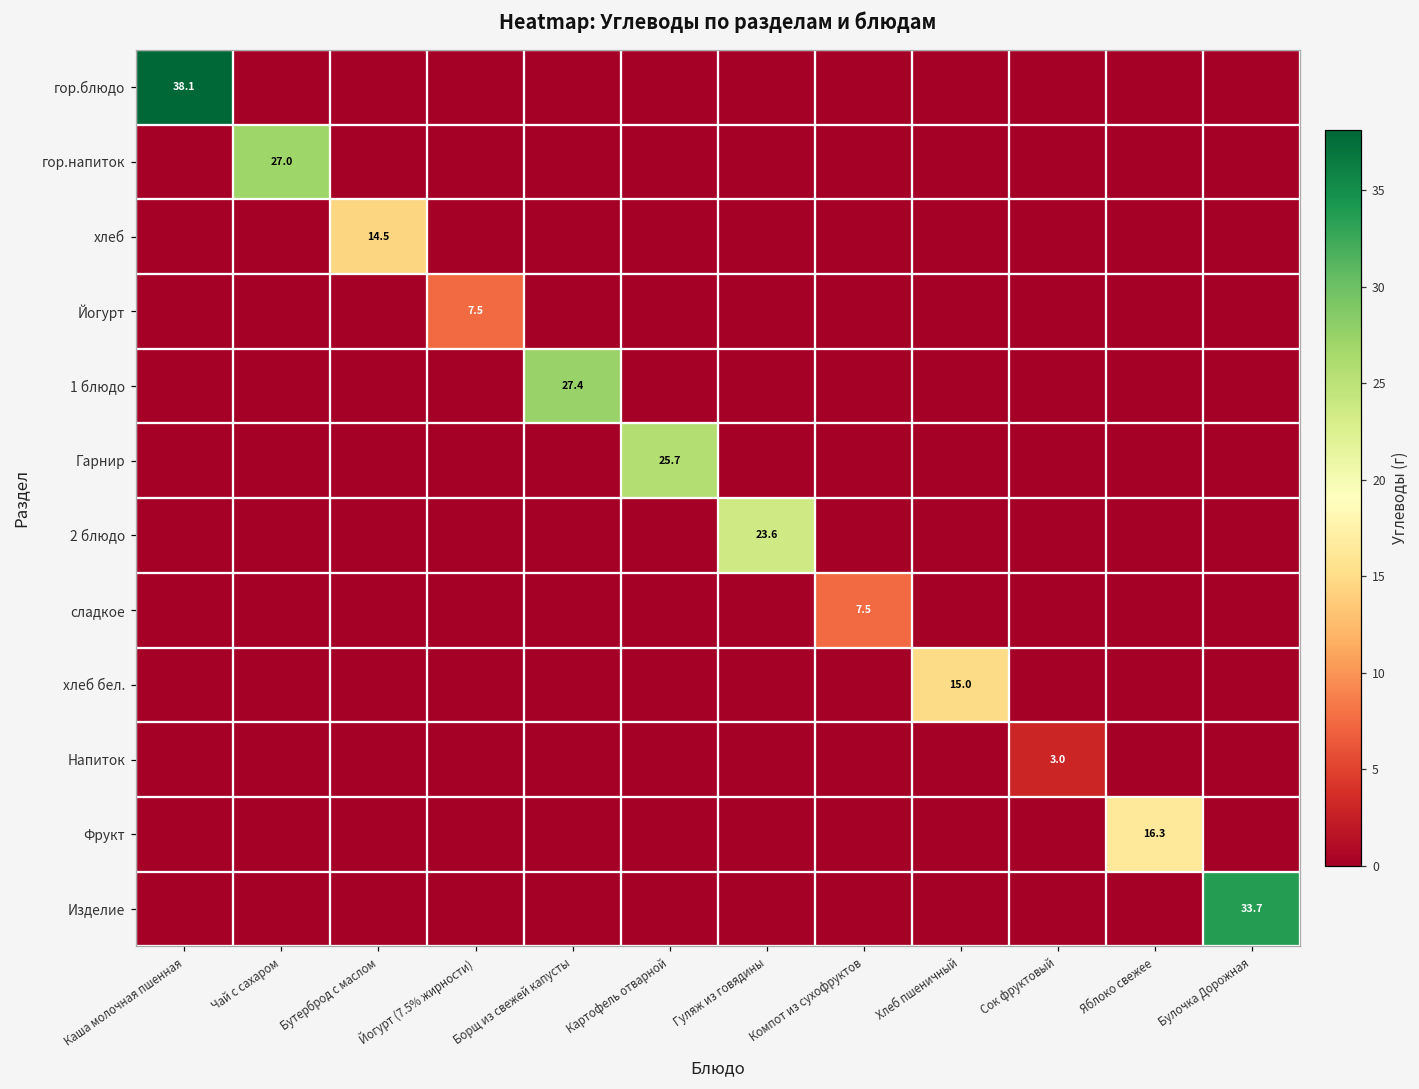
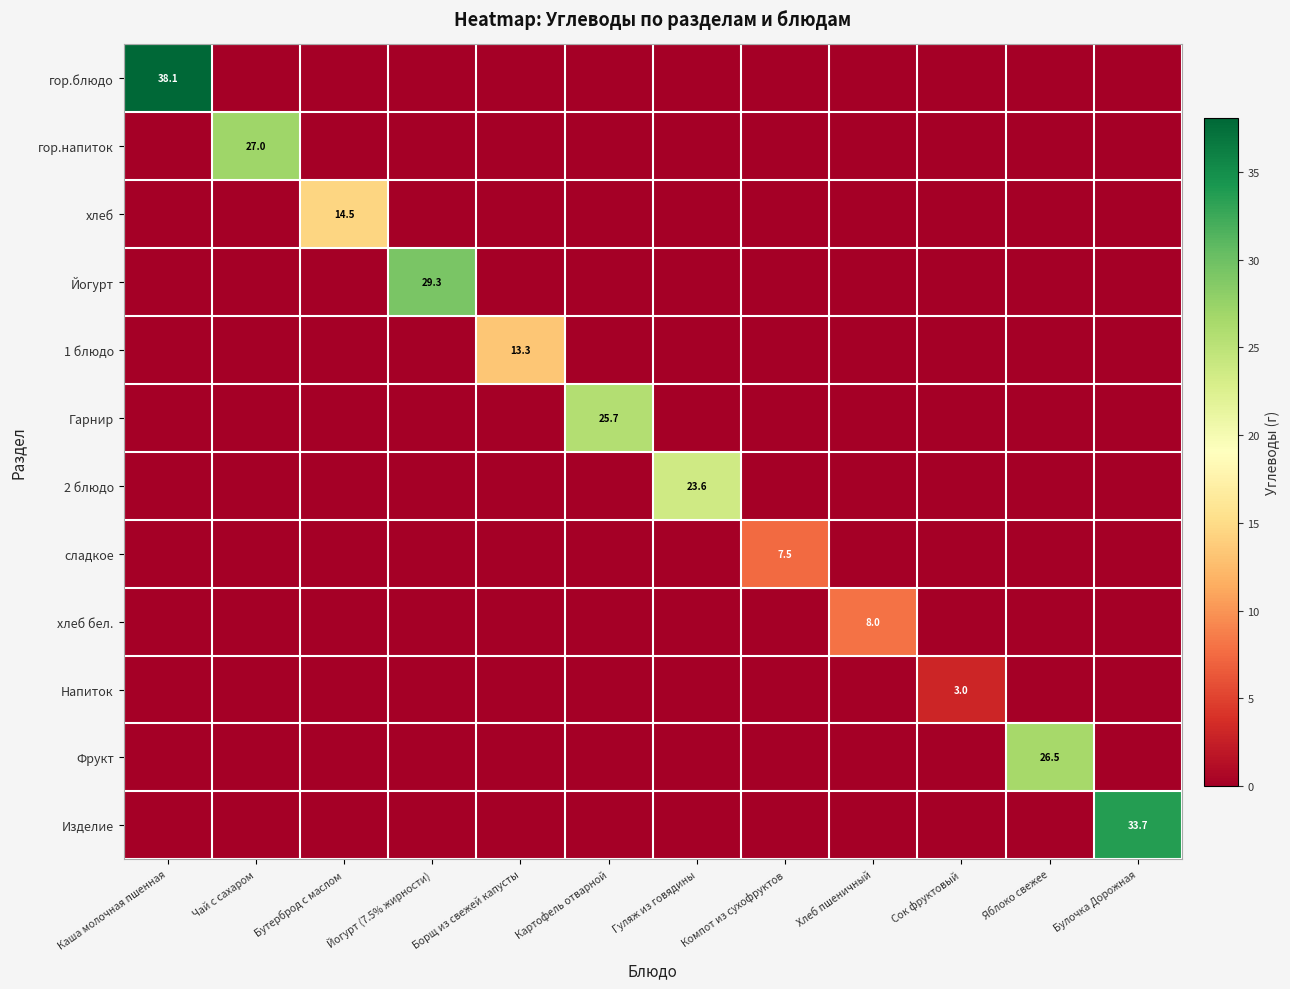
Йогурт, Йогурт (7.5% жирности): 7.5 -> 29.3
1 блюдо, Борщ из свежей капусты: 27.4 -> 13.3
хлеб бел., Хлеб пшеничный: 15.0 -> 8.0
Фрукт, Яблоко свежее: 16.3 -> 26.5
